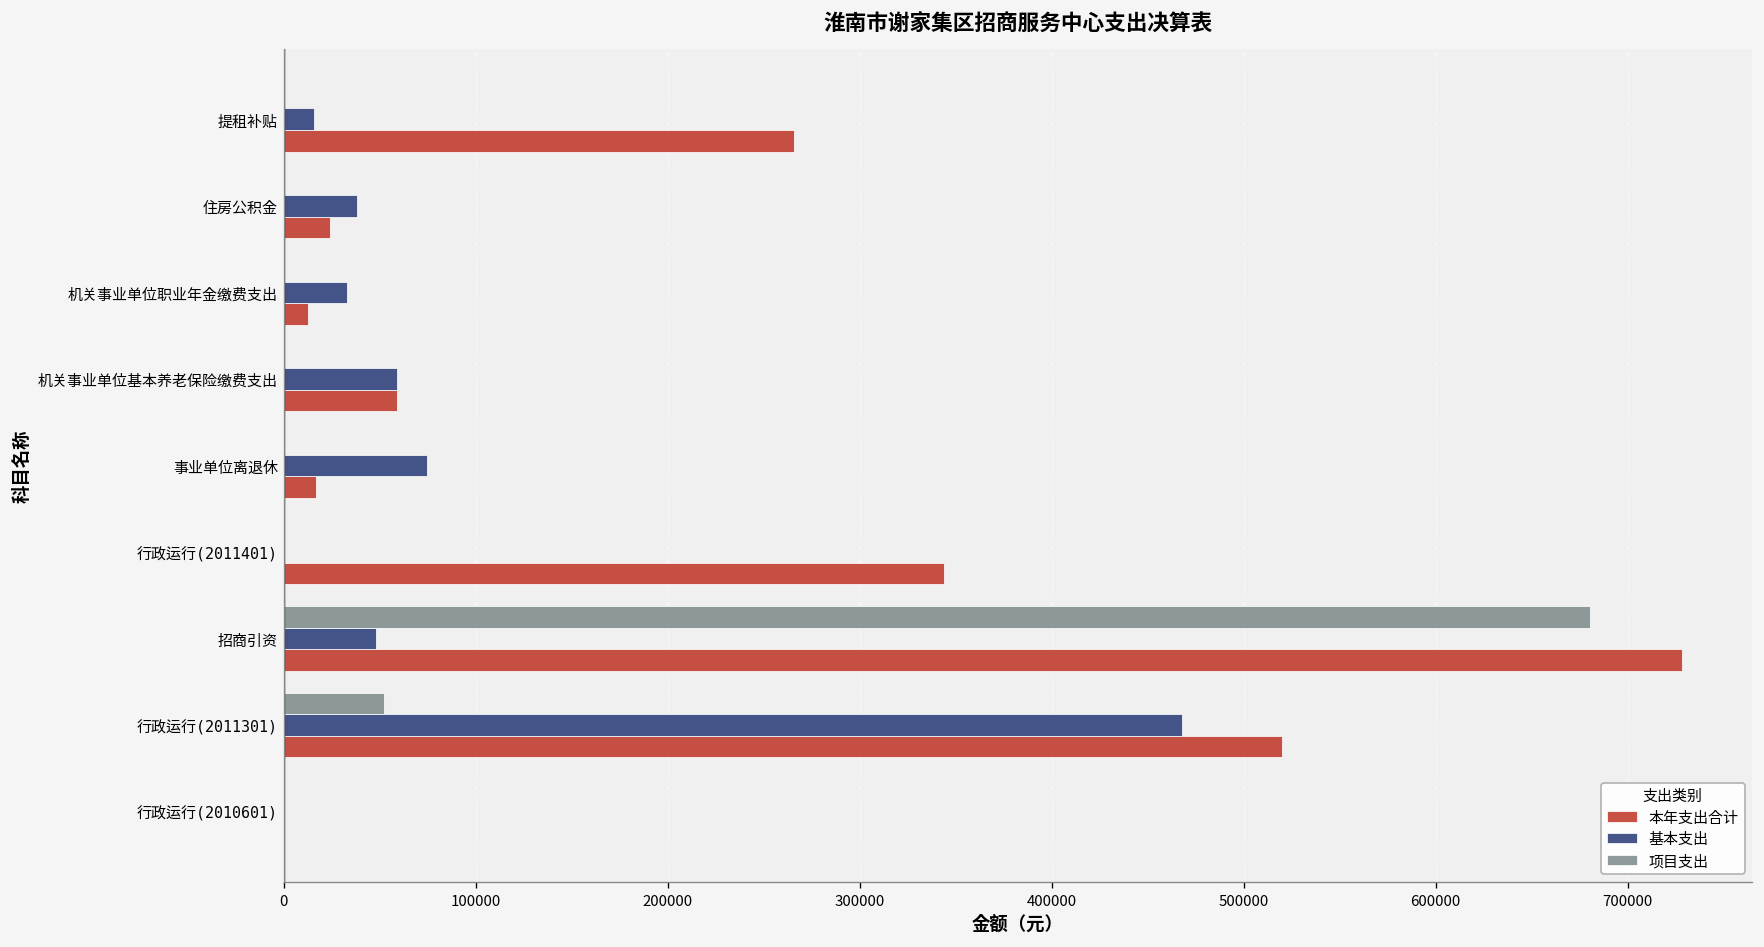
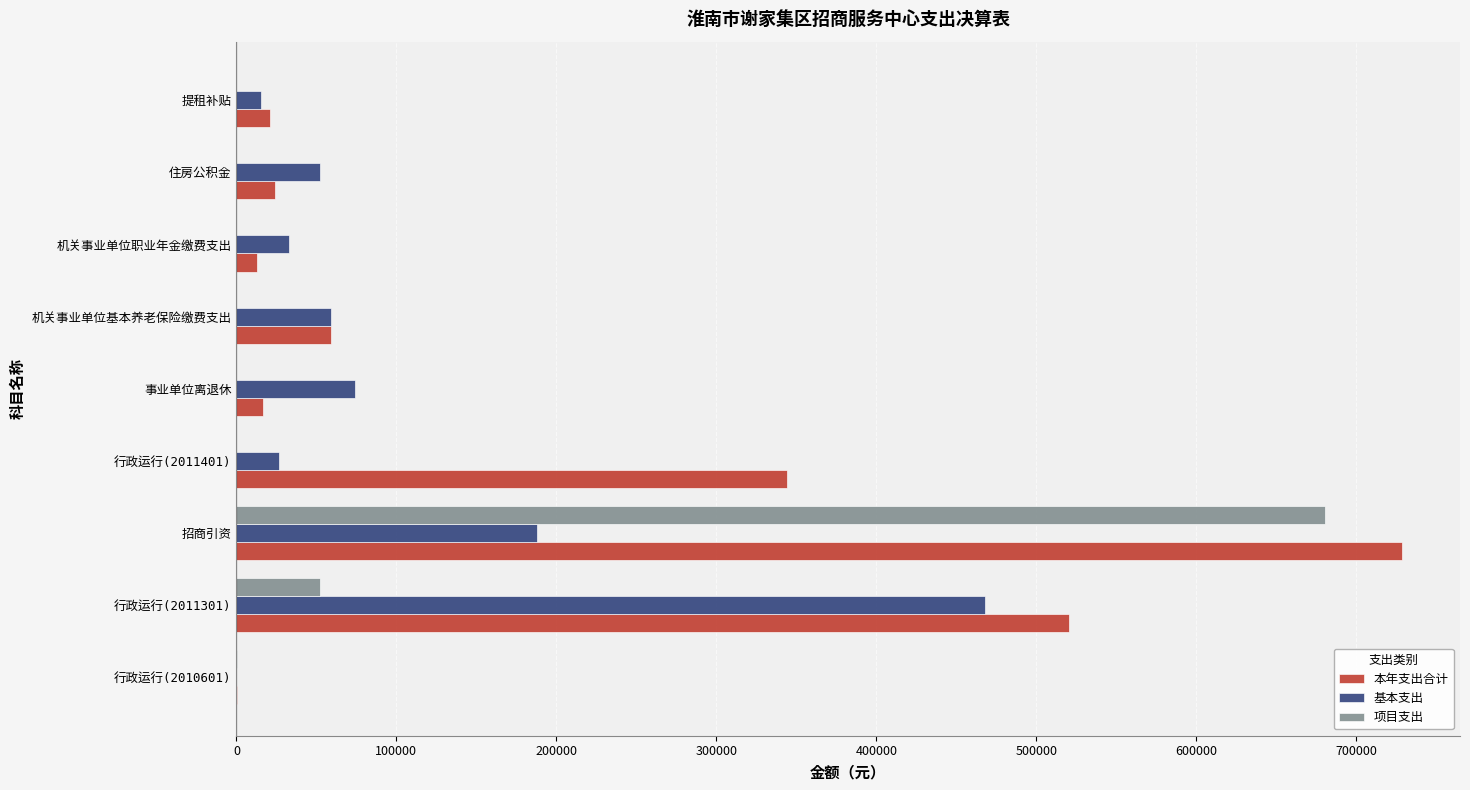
本年支出合计, 提租补贴: 266000 -> 21000
基本支出, 住房公积金: 38000 -> 52000
基本支出, 行政运行(2011401): 0 -> 27000
基本支出, 招商引资: 48000 -> 188000
